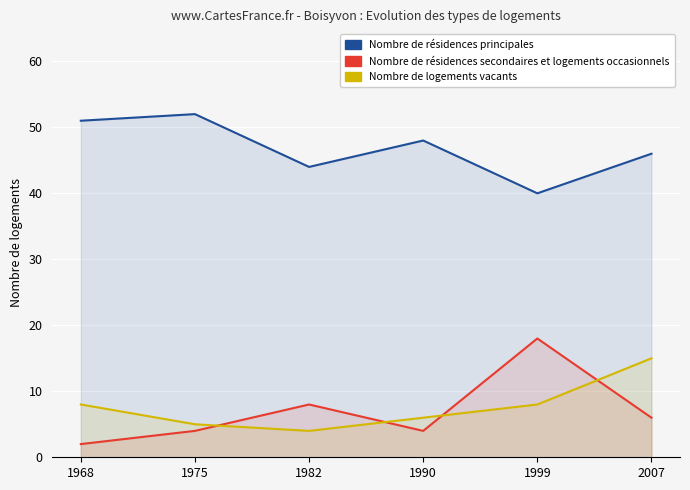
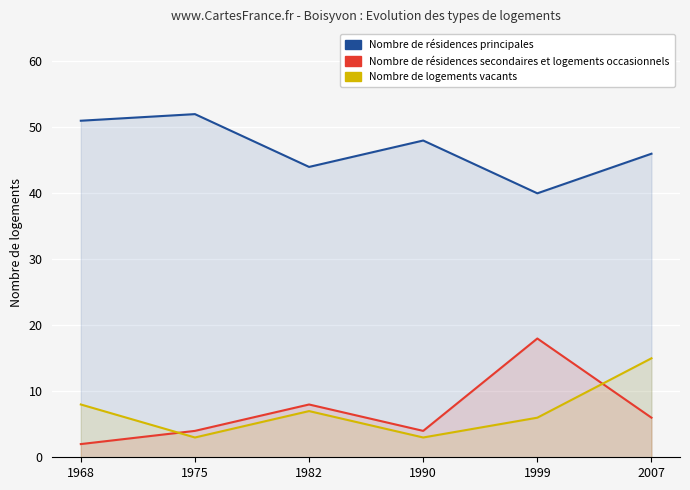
Nombre de logements vacants, 1975: 5 -> 3
Nombre de logements vacants, 1982: 4 -> 7
Nombre de logements vacants, 1990: 6 -> 3
Nombre de logements vacants, 1999: 8 -> 6
